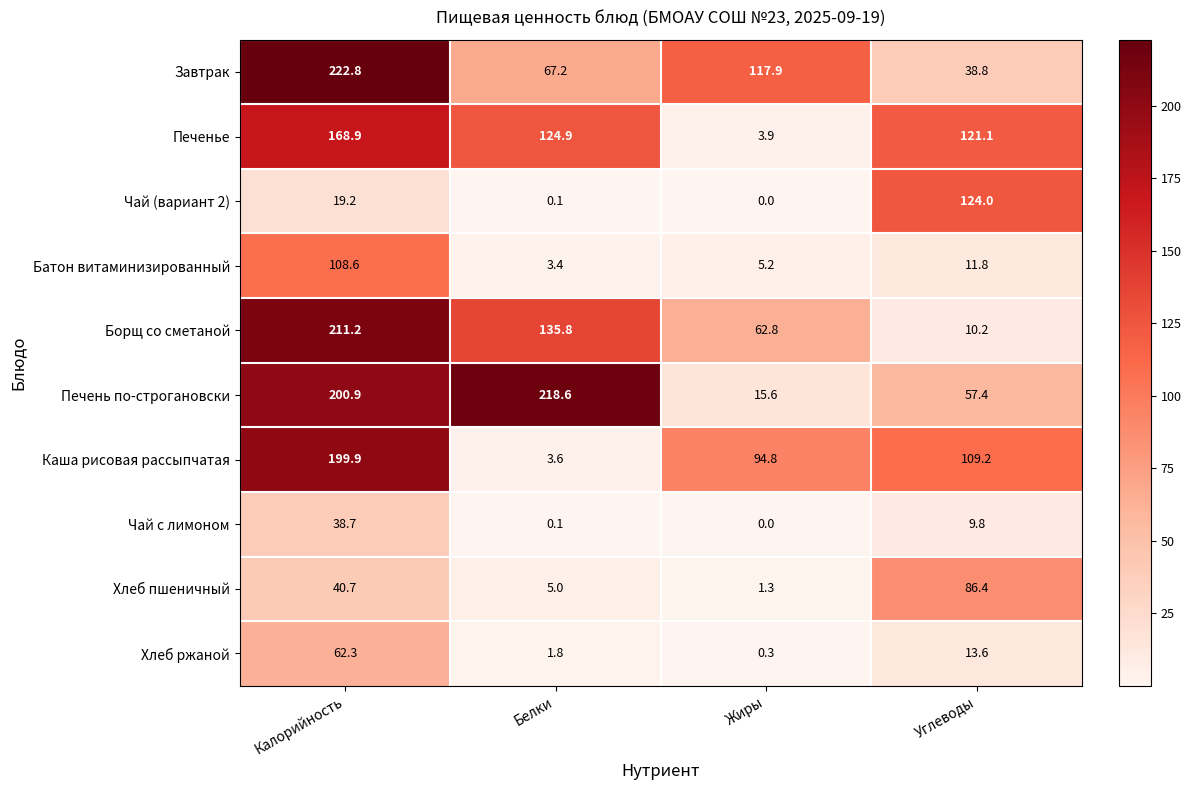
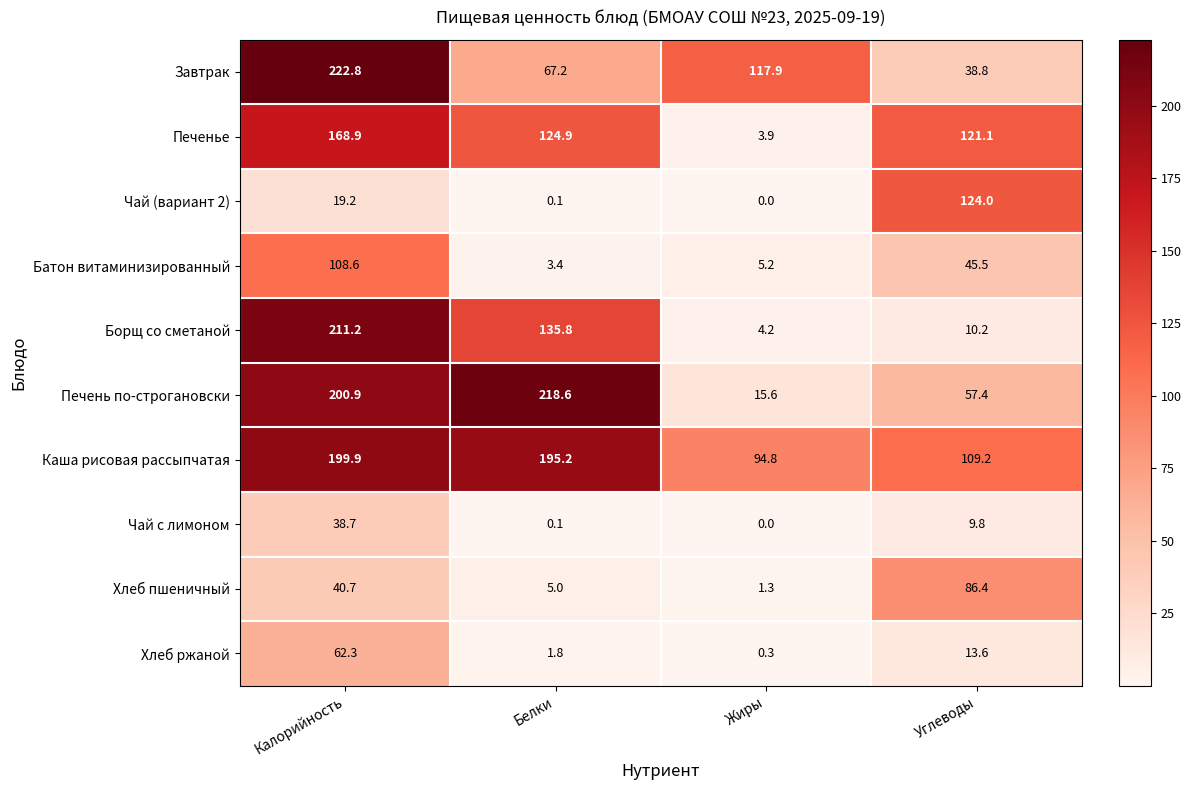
Батон витаминизированный, Углеводы: 11.8 -> 45.5
Борщ со сметаной, Жиры: 62.8 -> 4.2
Каша рисовая рассыпчатая, Белки: 3.6 -> 195.2
